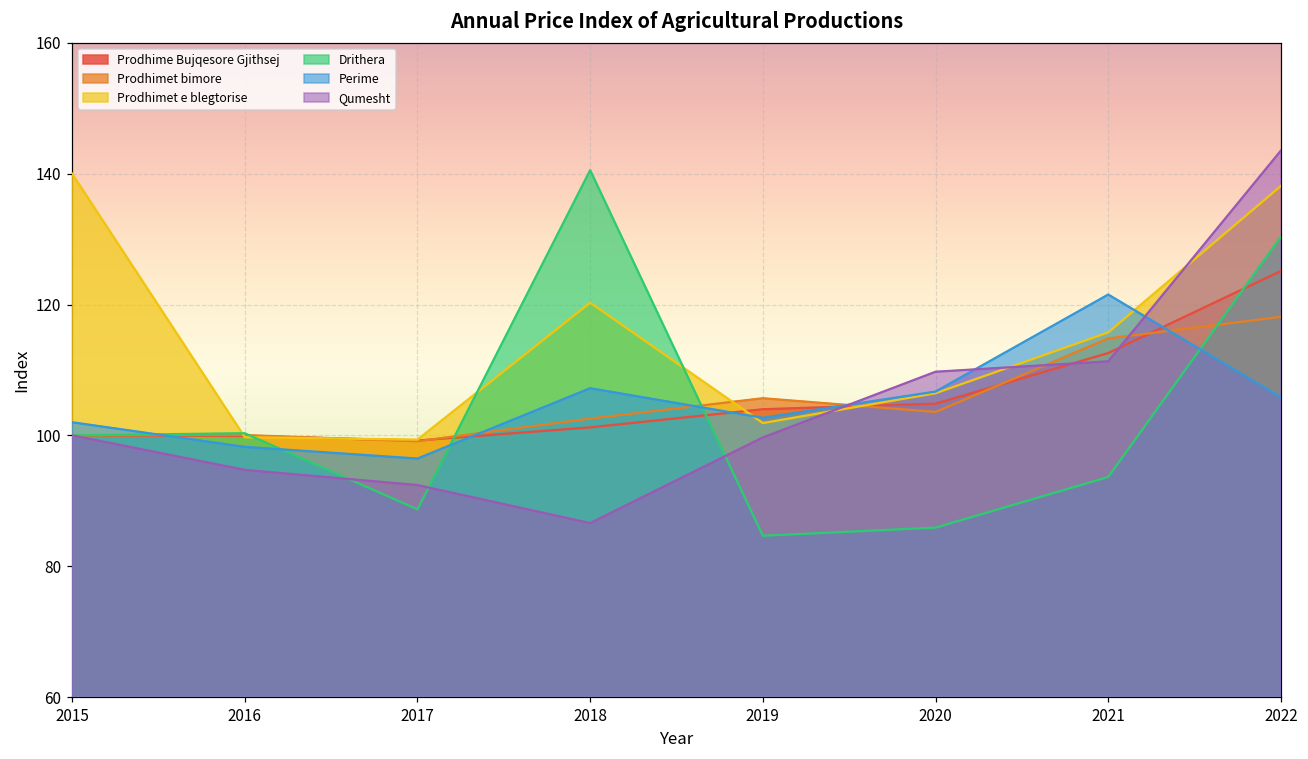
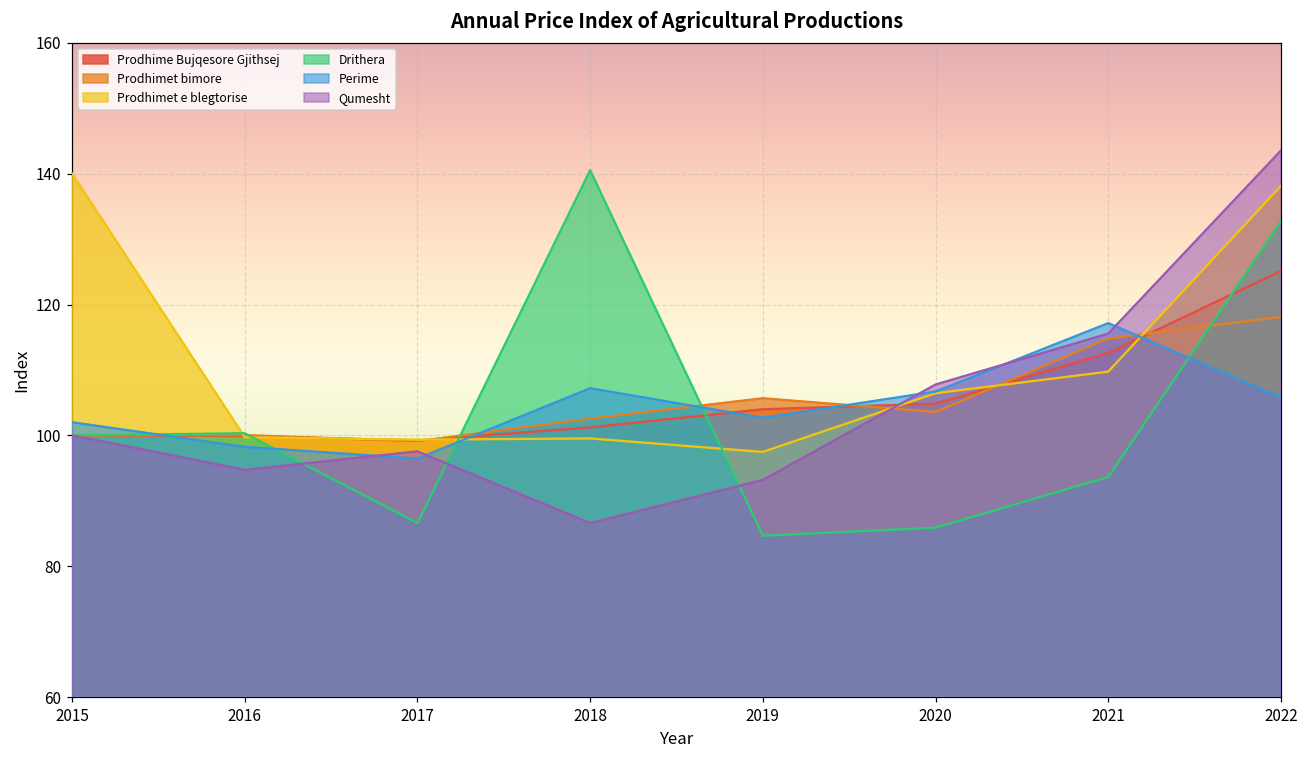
Drithera, 2017: 89 -> 87
Qumesht, 2017: 92 -> 98
Prodhimet e blegtorise, 2018: 120 -> 100
Prodhimet e blegtorise, 2019: 102 -> 97
Qumesht, 2019: 100 -> 93
Qumesht, 2020: 110 -> 108
Prodhimet e blegtorise, 2021: 116 -> 110
Perime, 2021: 122 -> 117
Qumesht, 2021: 111 -> 116
Drithera, 2022: 130 -> 133
